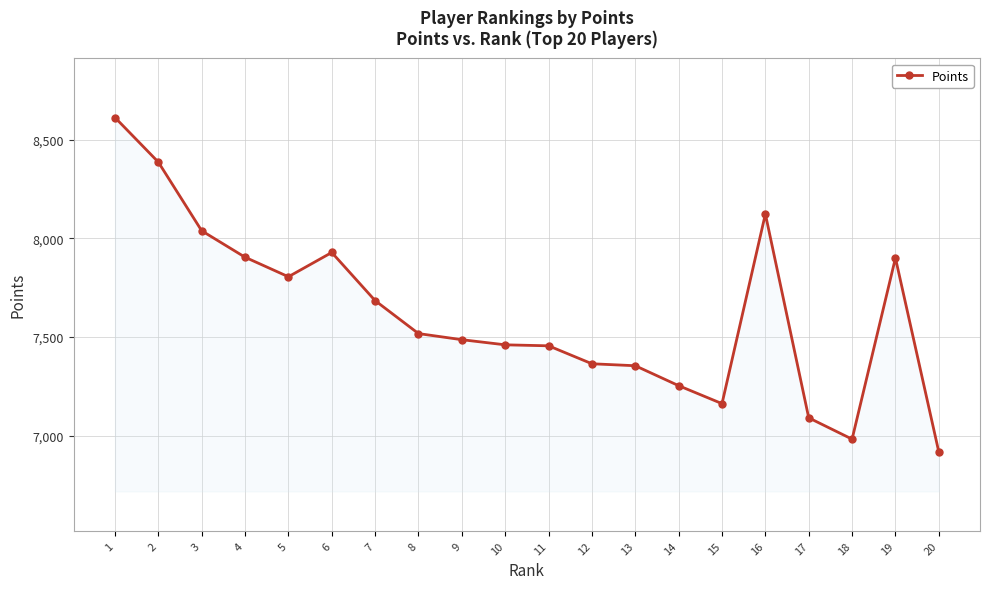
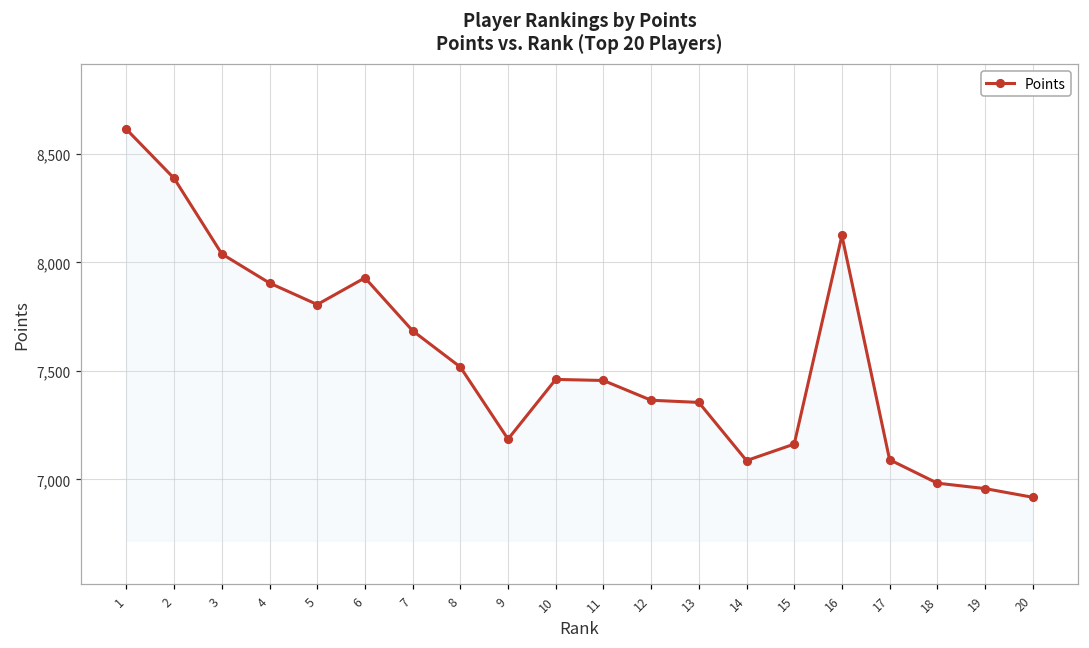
9: 7,490 -> 7,190
14: 7,250 -> 7,090
19: 7,900 -> 6,960
